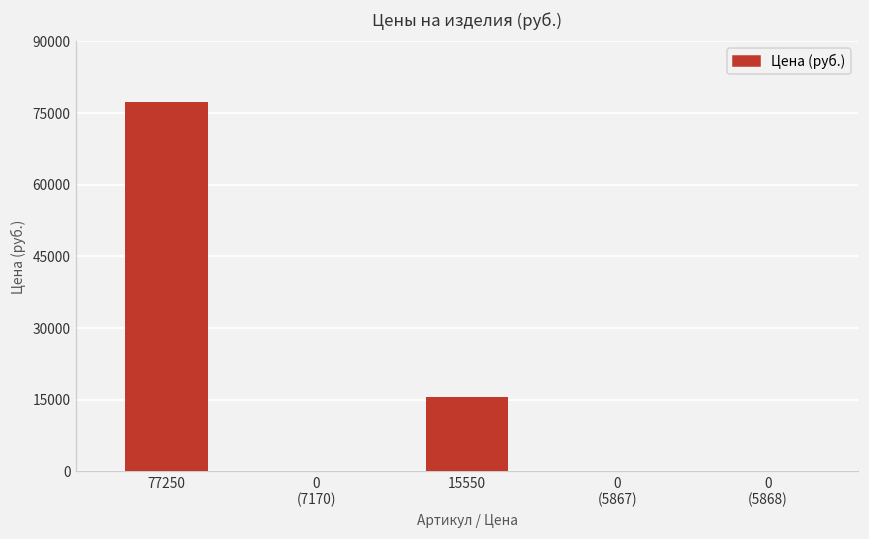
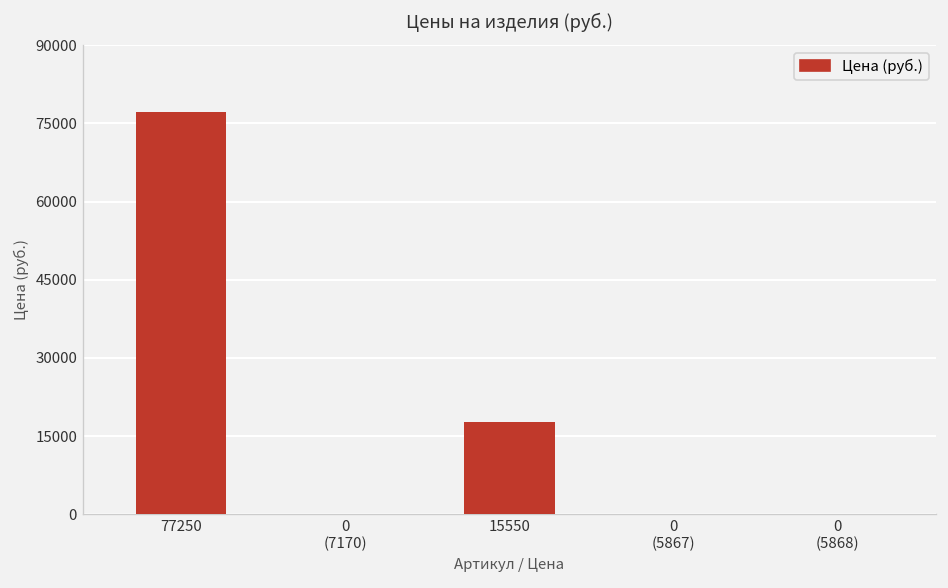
15550: 16000 -> 18000
